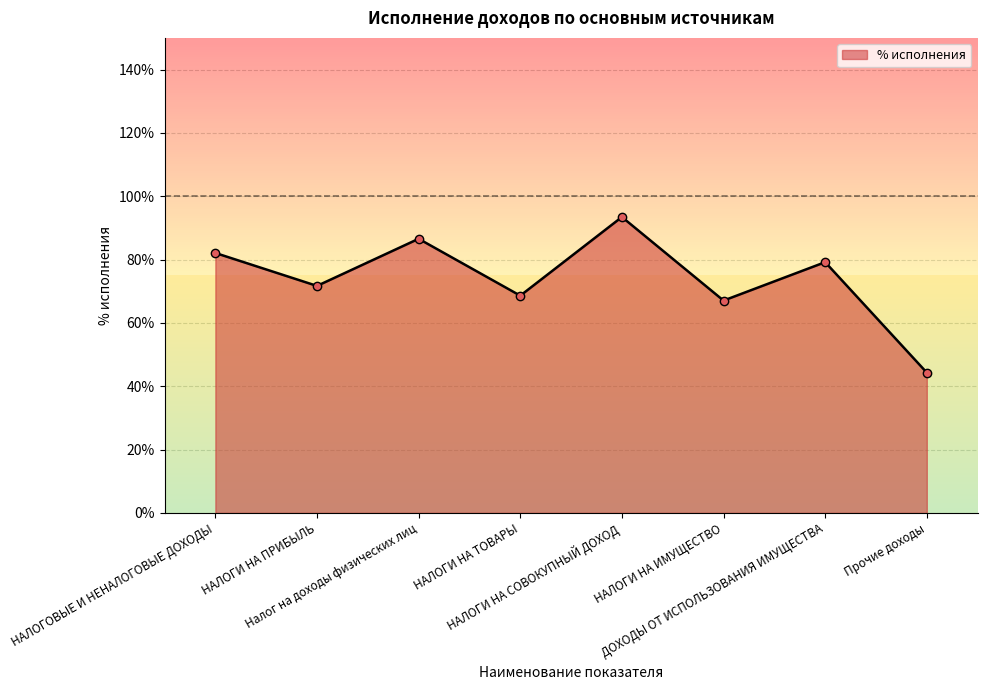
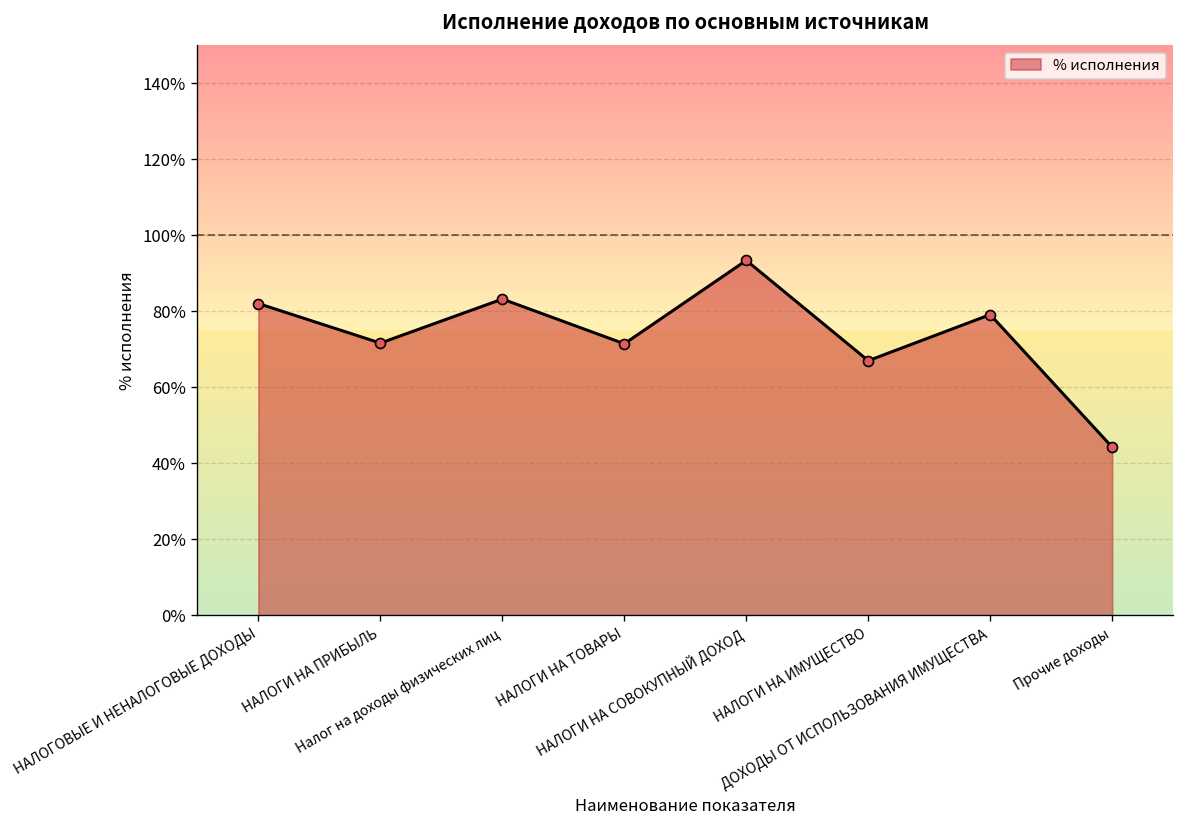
Налог на доходы физических лиц: 87% -> 83%
НАЛОГИ НА ТОВАРЫ: 69% -> 72%
